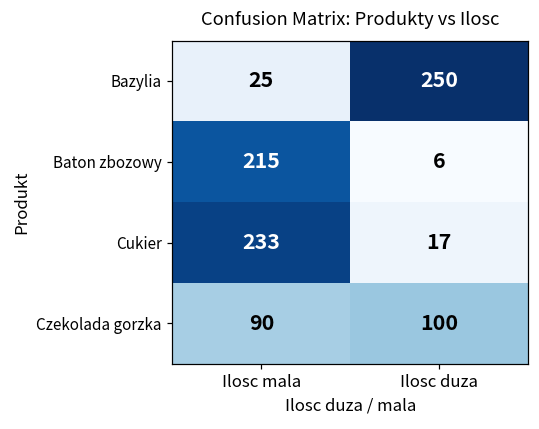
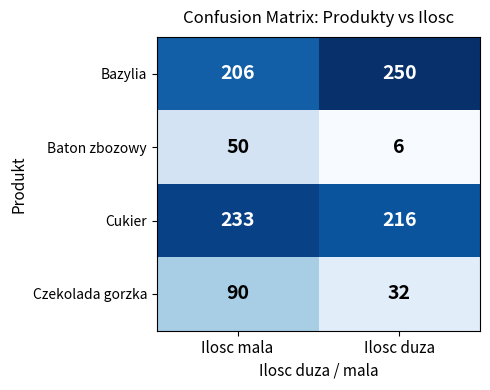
Bazylia, Ilosc mala: 25 -> 206
Baton zbozowy, Ilosc mala: 215 -> 50
Cukier, Ilosc duza: 17 -> 216
Czekolada gorzka, Ilosc duza: 100 -> 32
